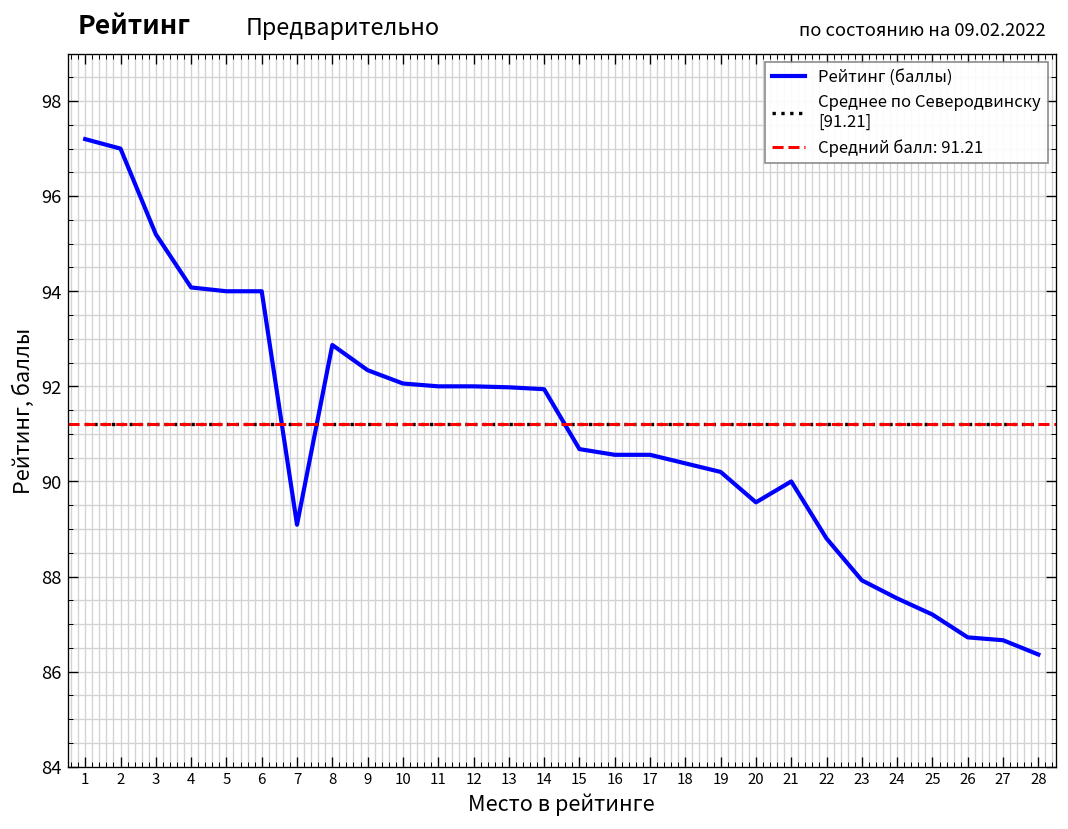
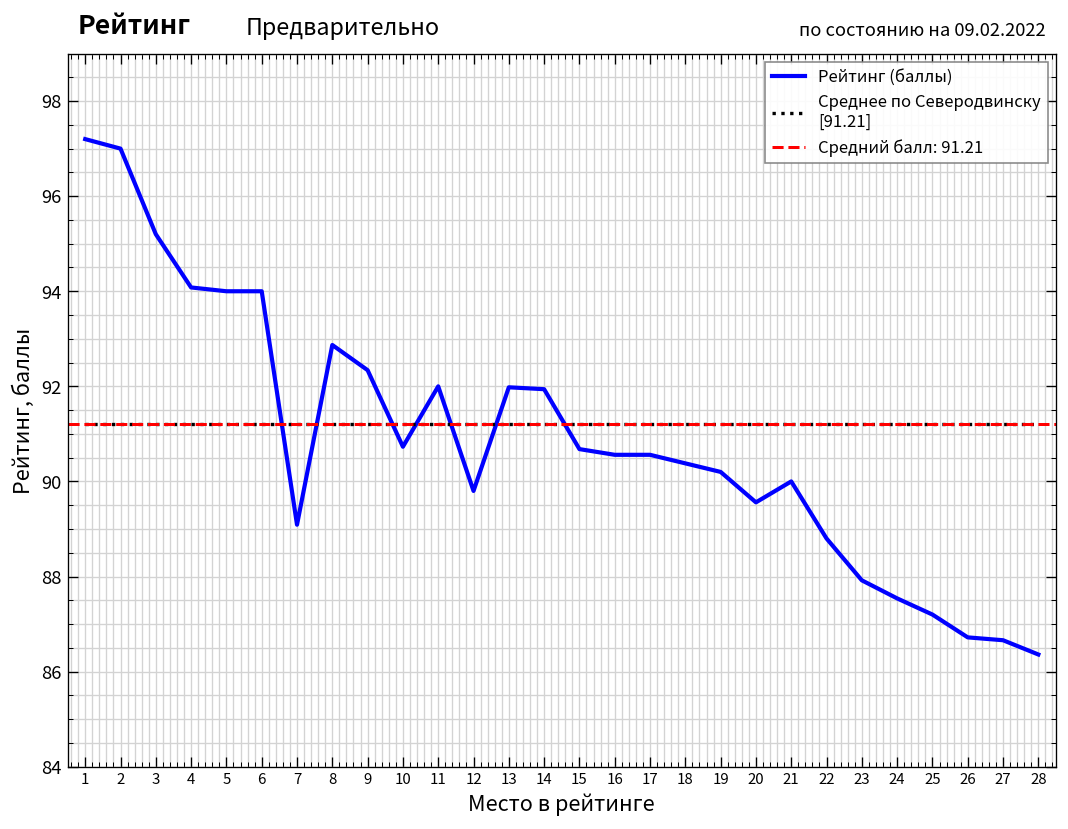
Рейтинг (баллы), 10: 92.1 -> 90.7
Рейтинг (баллы), 12: 92.0 -> 89.8
